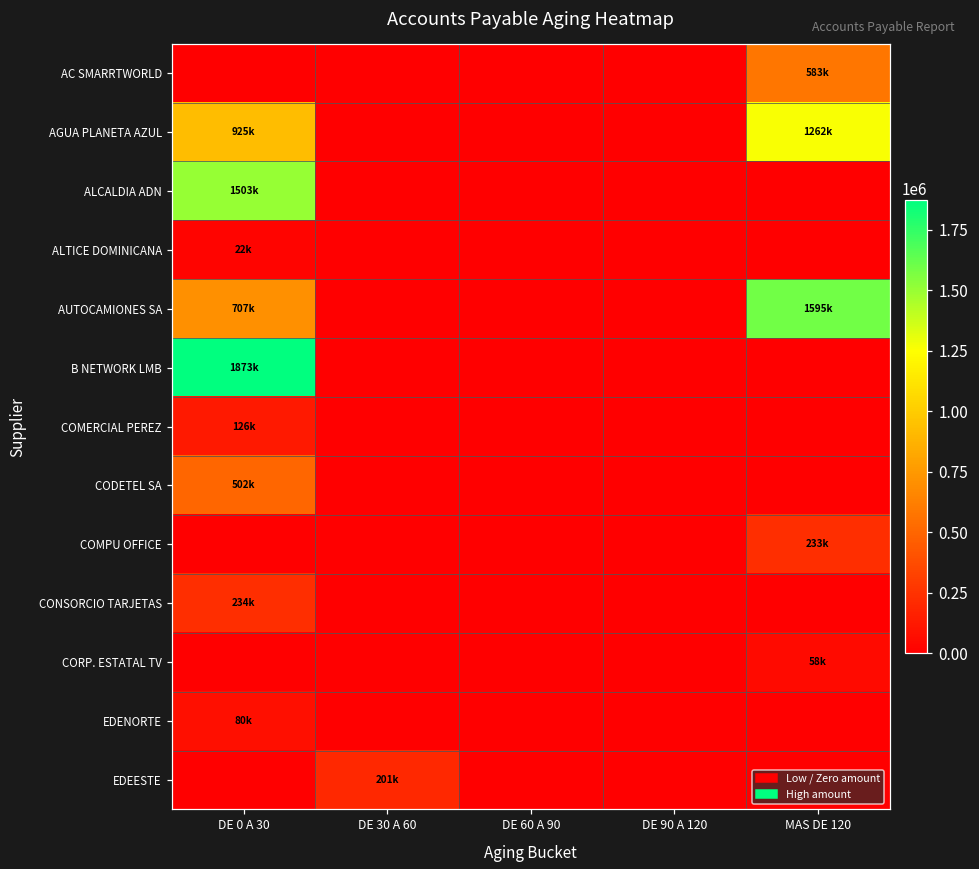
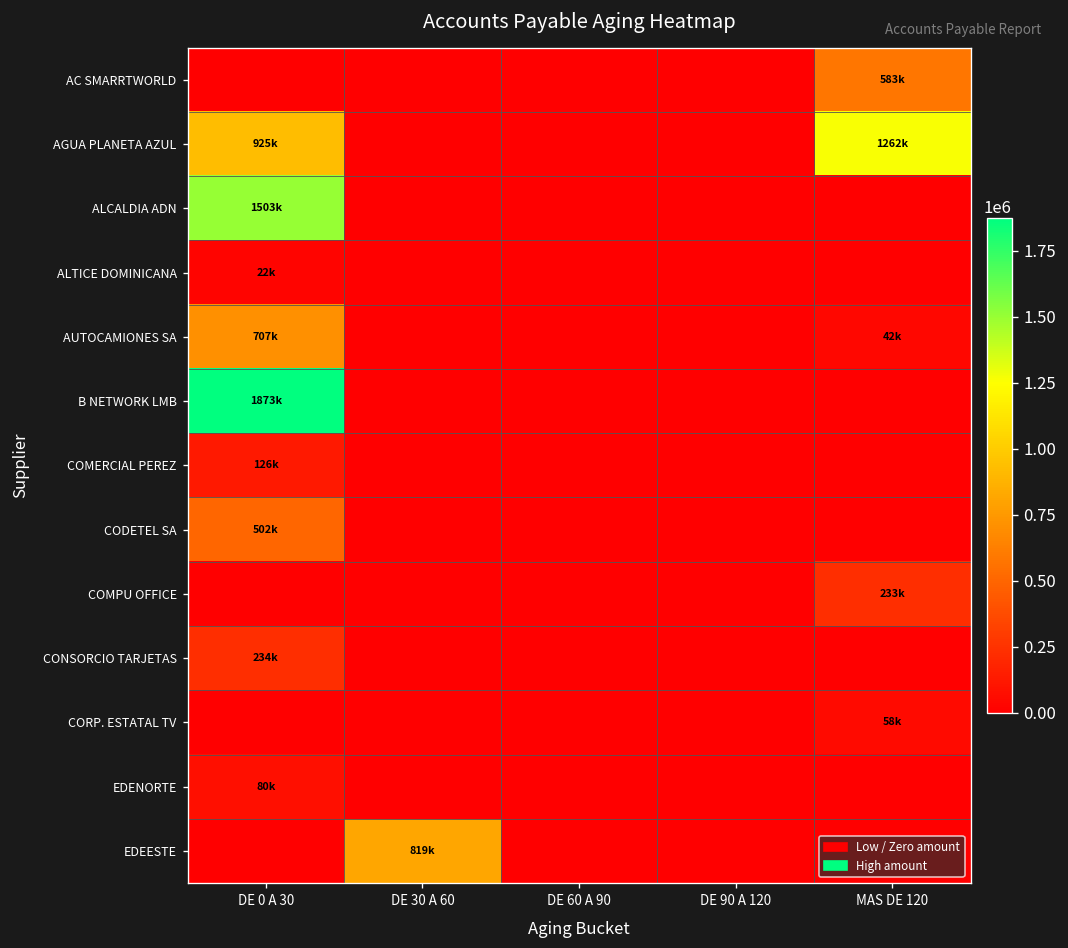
AUTOCAMIONES SA, MAS DE 120: 1595k -> 42k
EDEESTE, DE 30 A 60: 201k -> 819k
